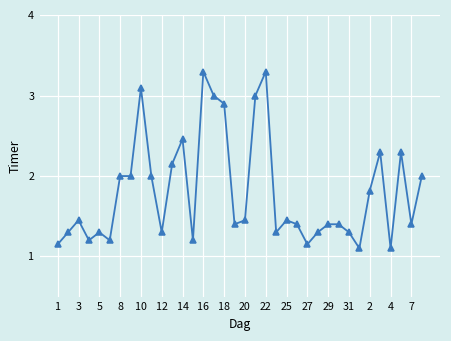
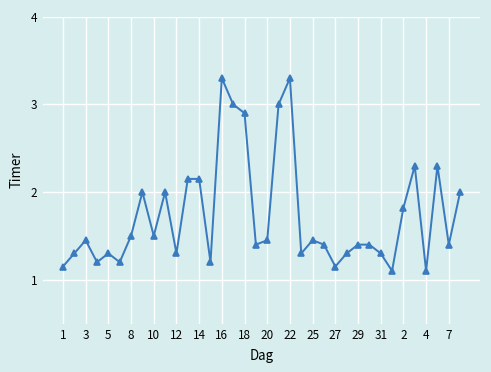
8: 2.0 -> 1.5
10: 3.1 -> 1.5
14: 2.5 -> 2.2
